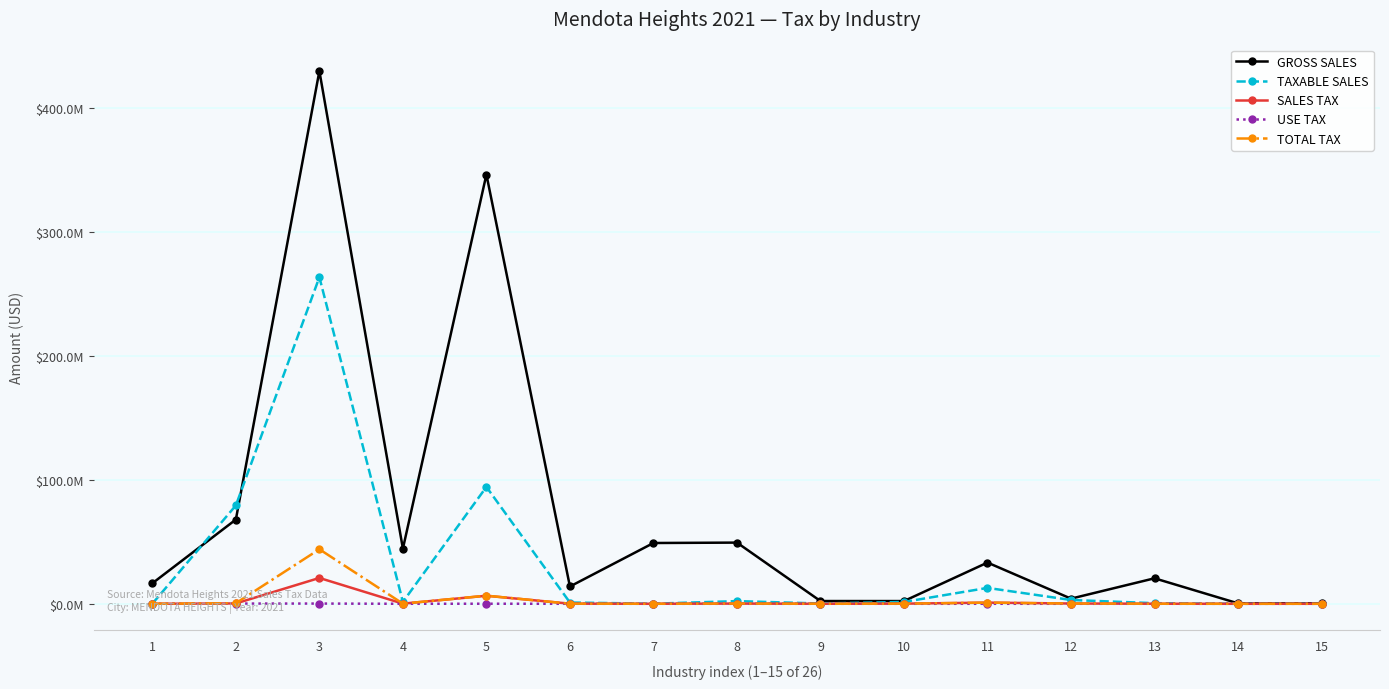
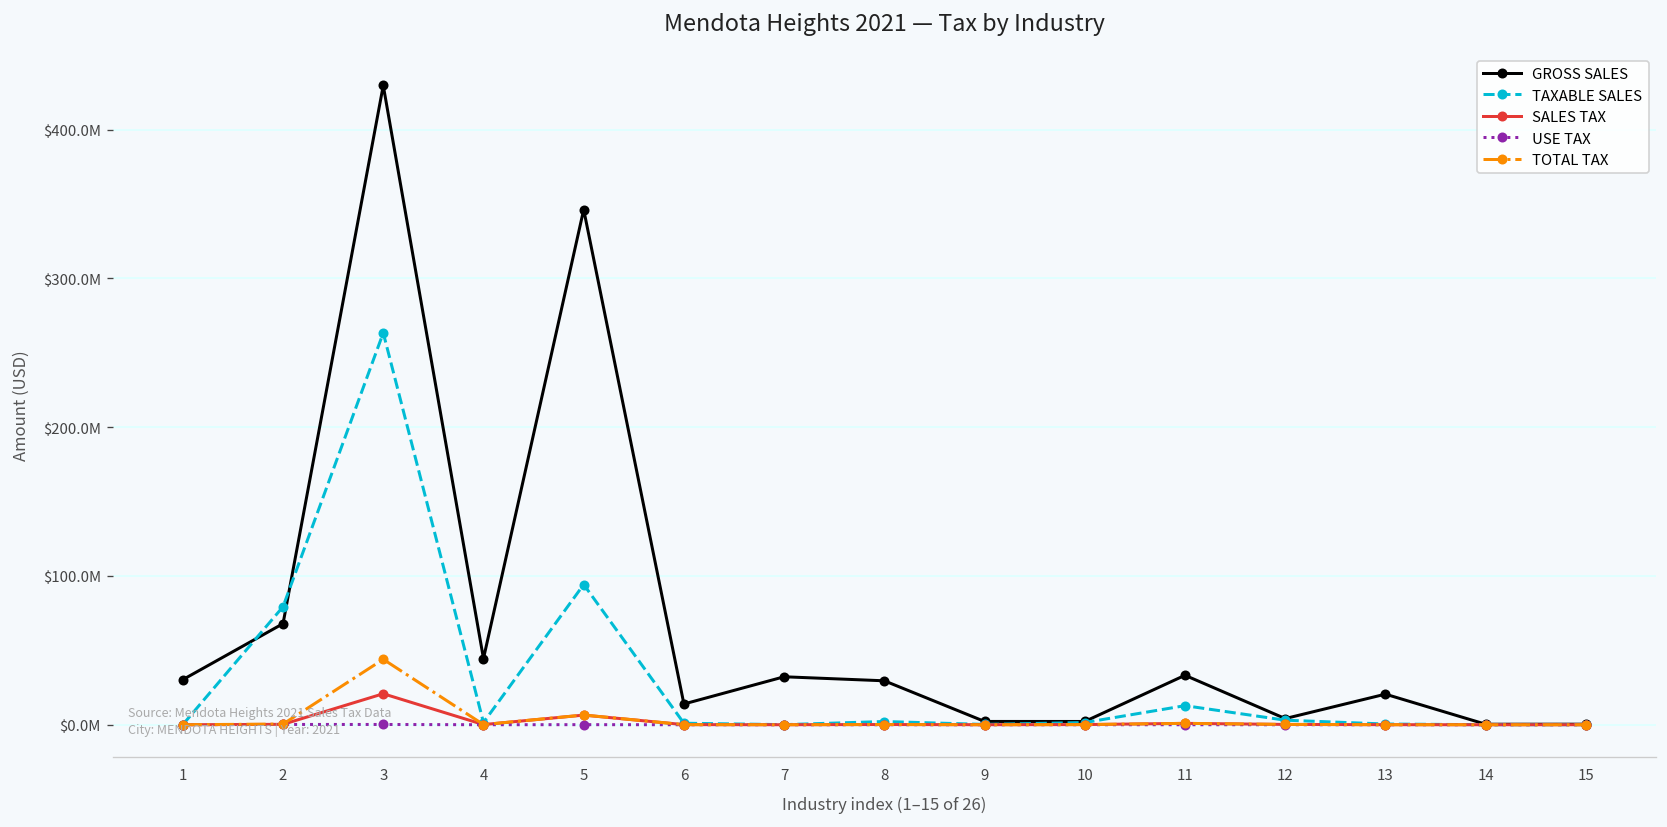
GROSS SALES, 1: $17000000 -> $30000000
GROSS SALES, 7: $49000000 -> $32000000
GROSS SALES, 8: $49000000 -> $30000000
